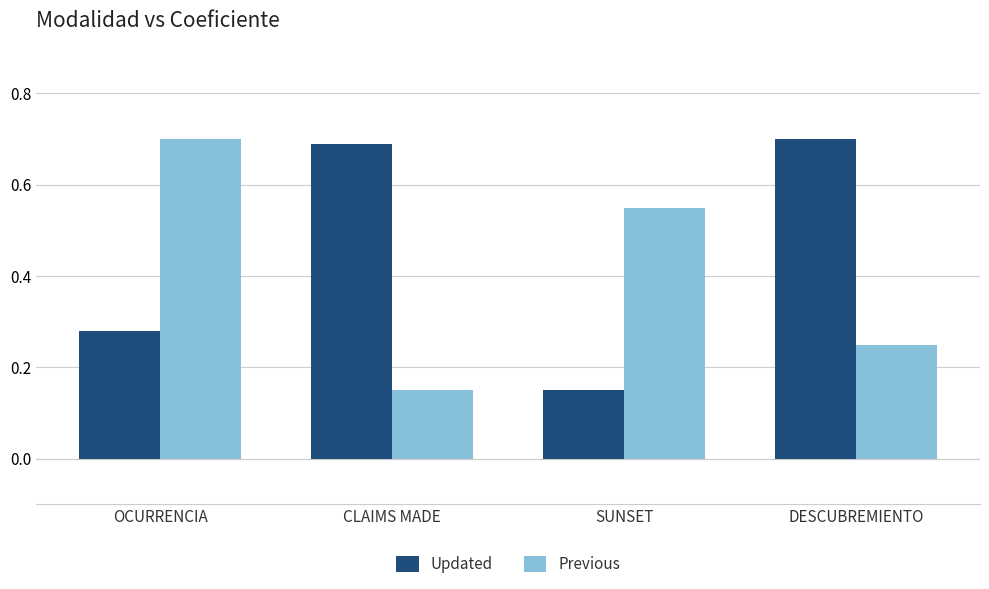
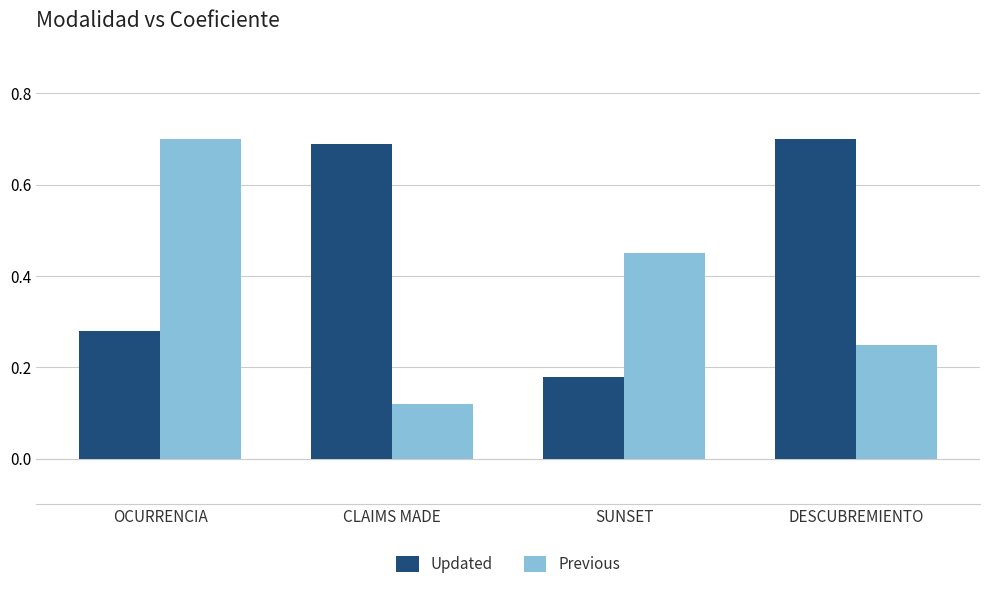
Previous, CLAIMS MADE: 0.15 -> 0.12
Updated, SUNSET: 0.15 -> 0.18
Previous, SUNSET: 0.55 -> 0.45
